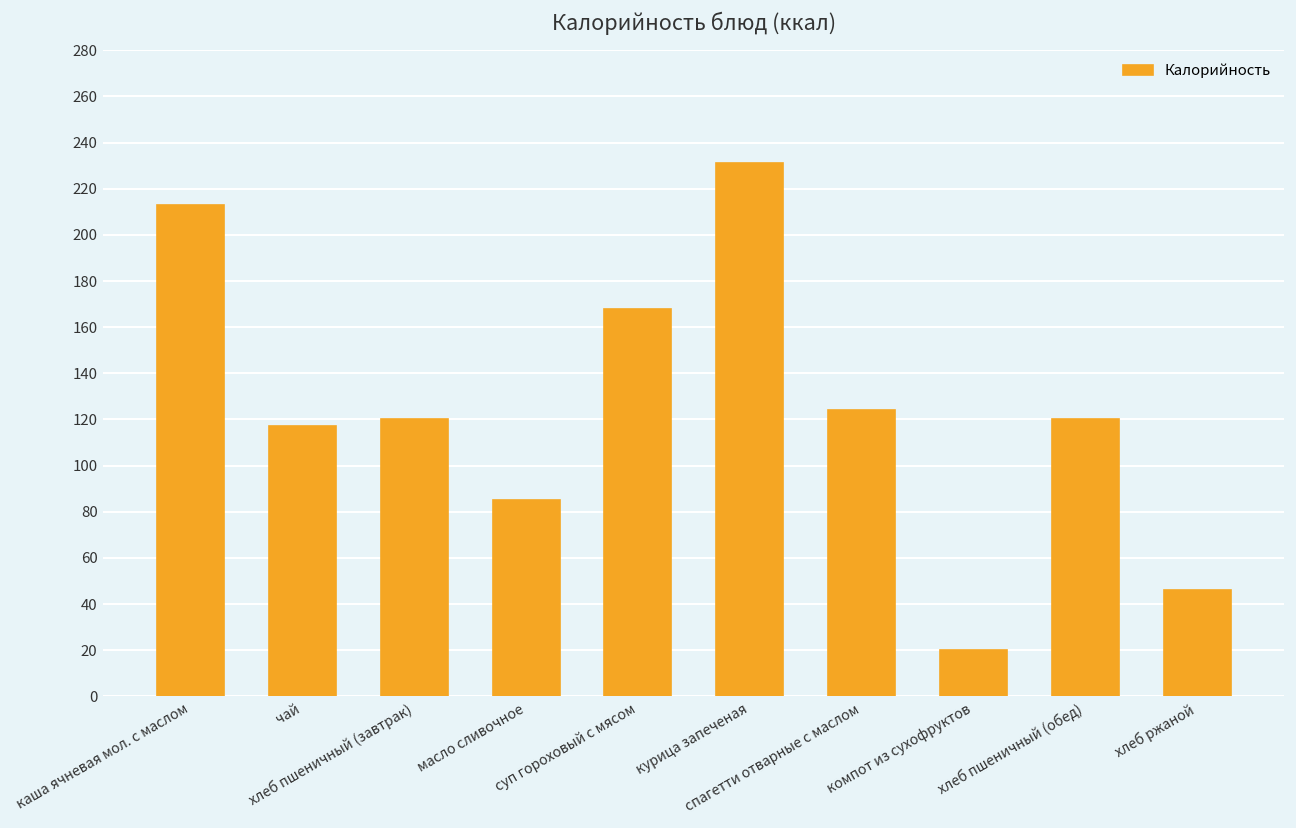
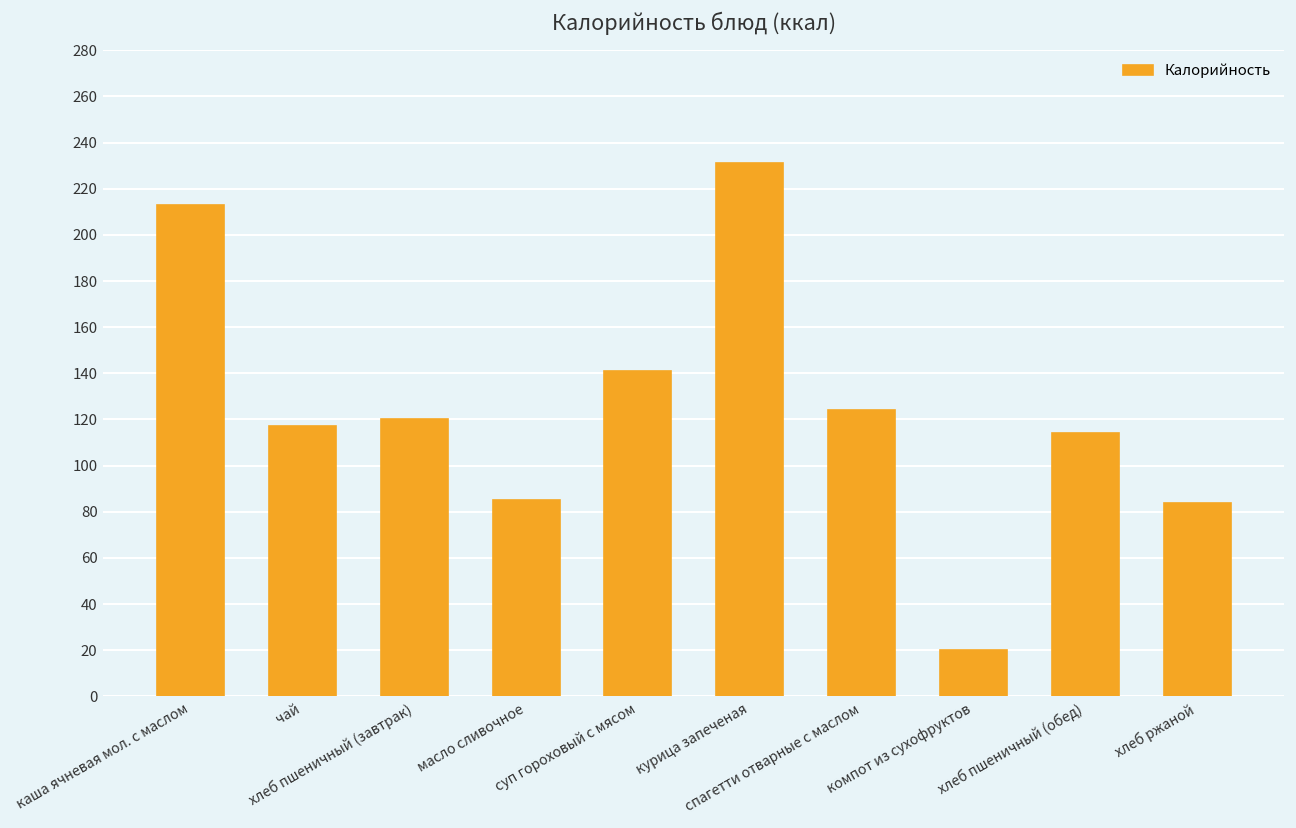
суп гороховый с мясом: 168 -> 141
хлеб пшеничный (обед): 120 -> 114
хлеб ржаной: 46 -> 84
